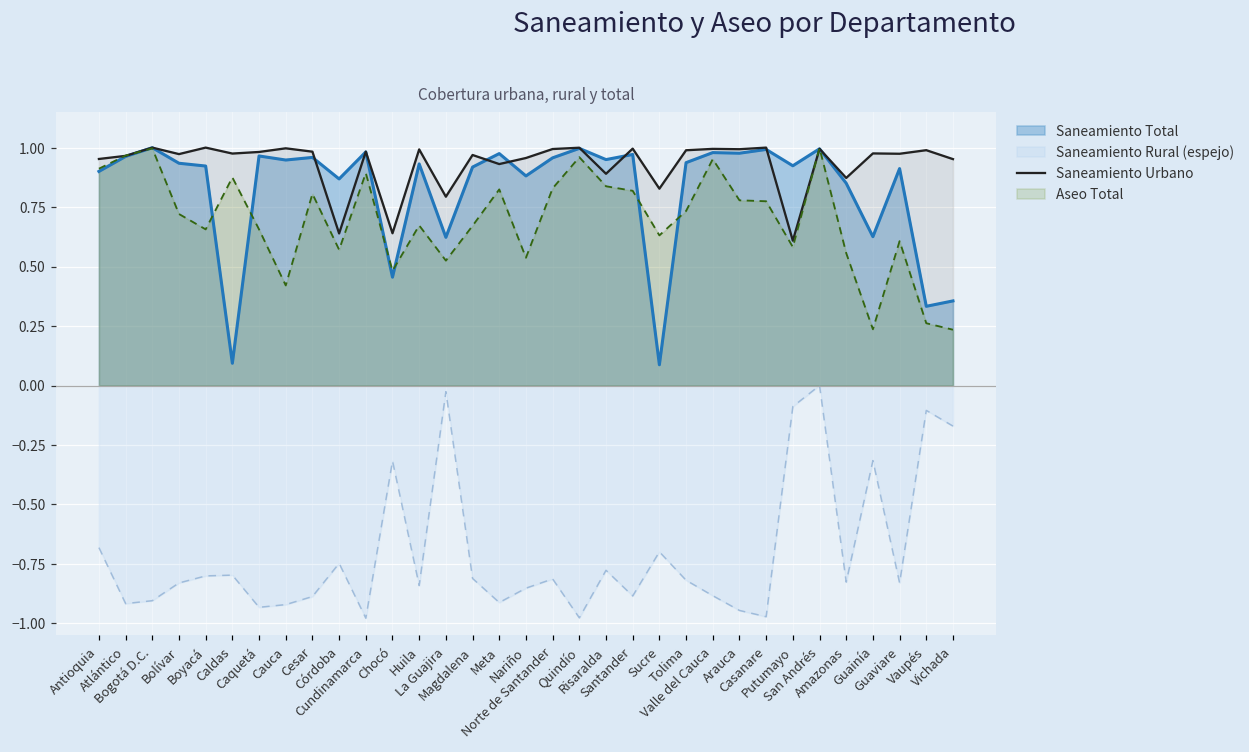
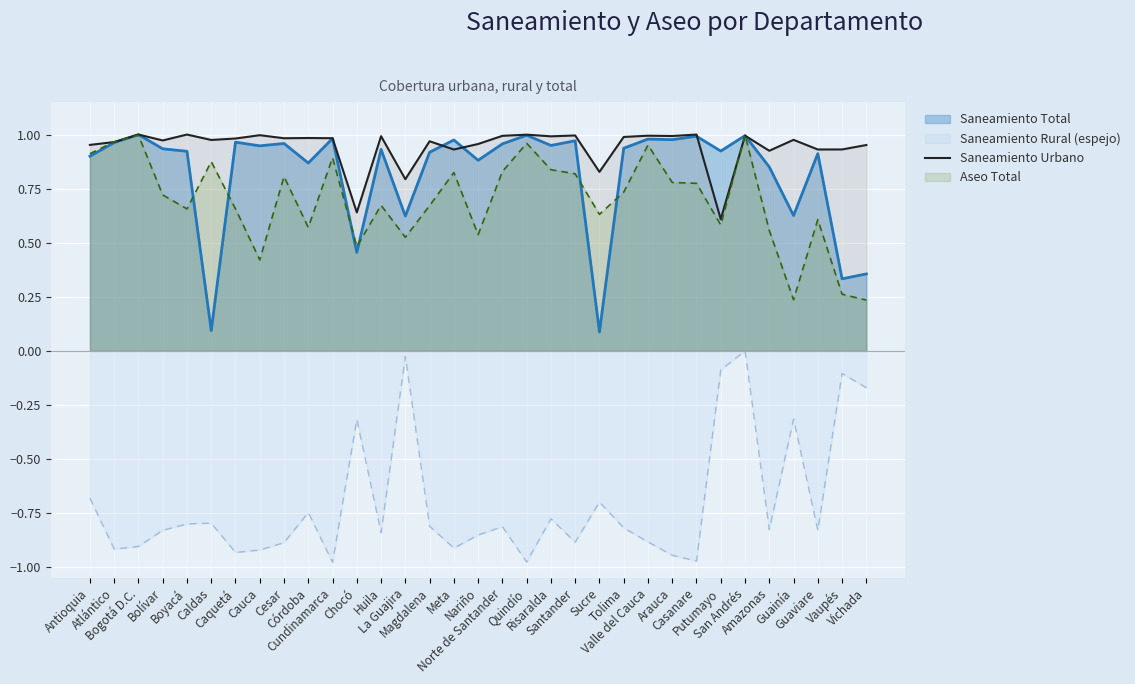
Saneamiento Urbano, Córdoba: 0.64 -> 0.98
Saneamiento Urbano, Risaralda: 0.89 -> 0.99
Saneamiento Urbano, Amazonas: 0.87 -> 0.93
Saneamiento Urbano, Guaviare: 0.97 -> 0.93
Saneamiento Urbano, Vaupés: 0.99 -> 0.93
